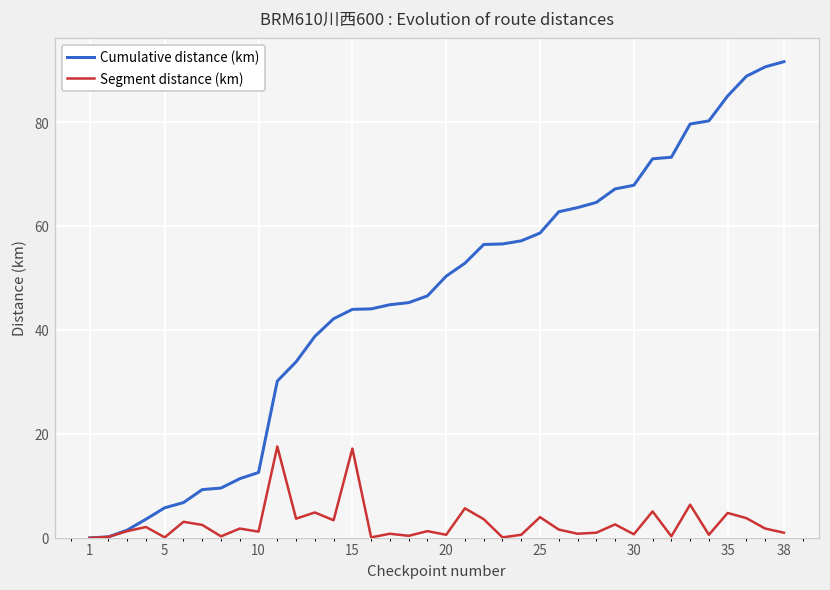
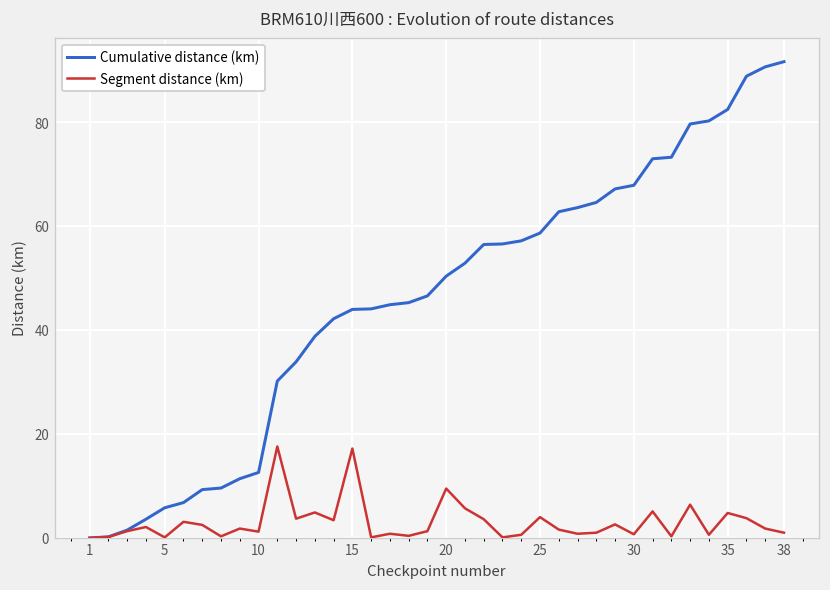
Segment distance (km), 20: 1 -> 10
Cumulative distance (km), 35: 85 -> 83
